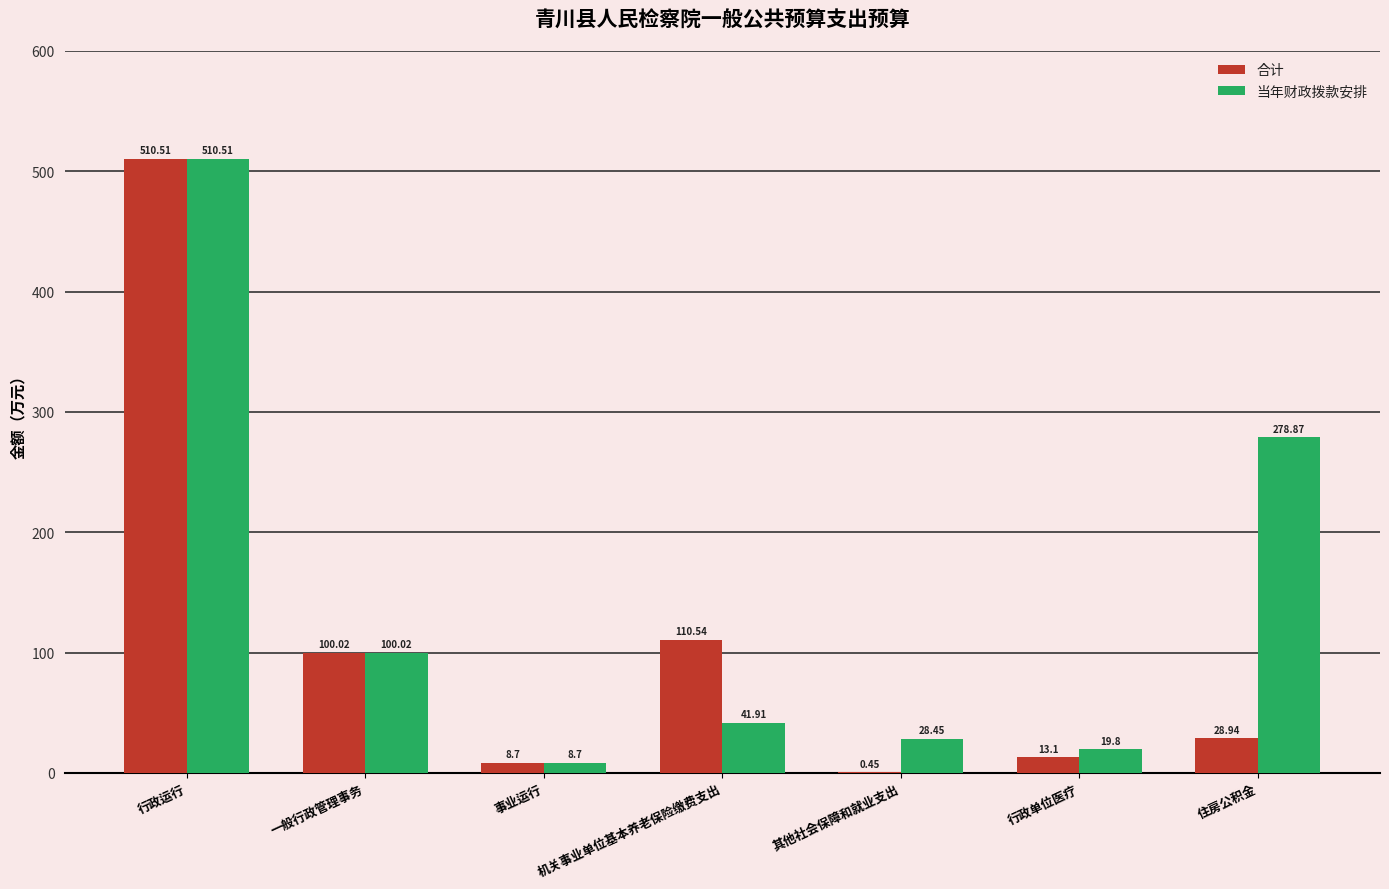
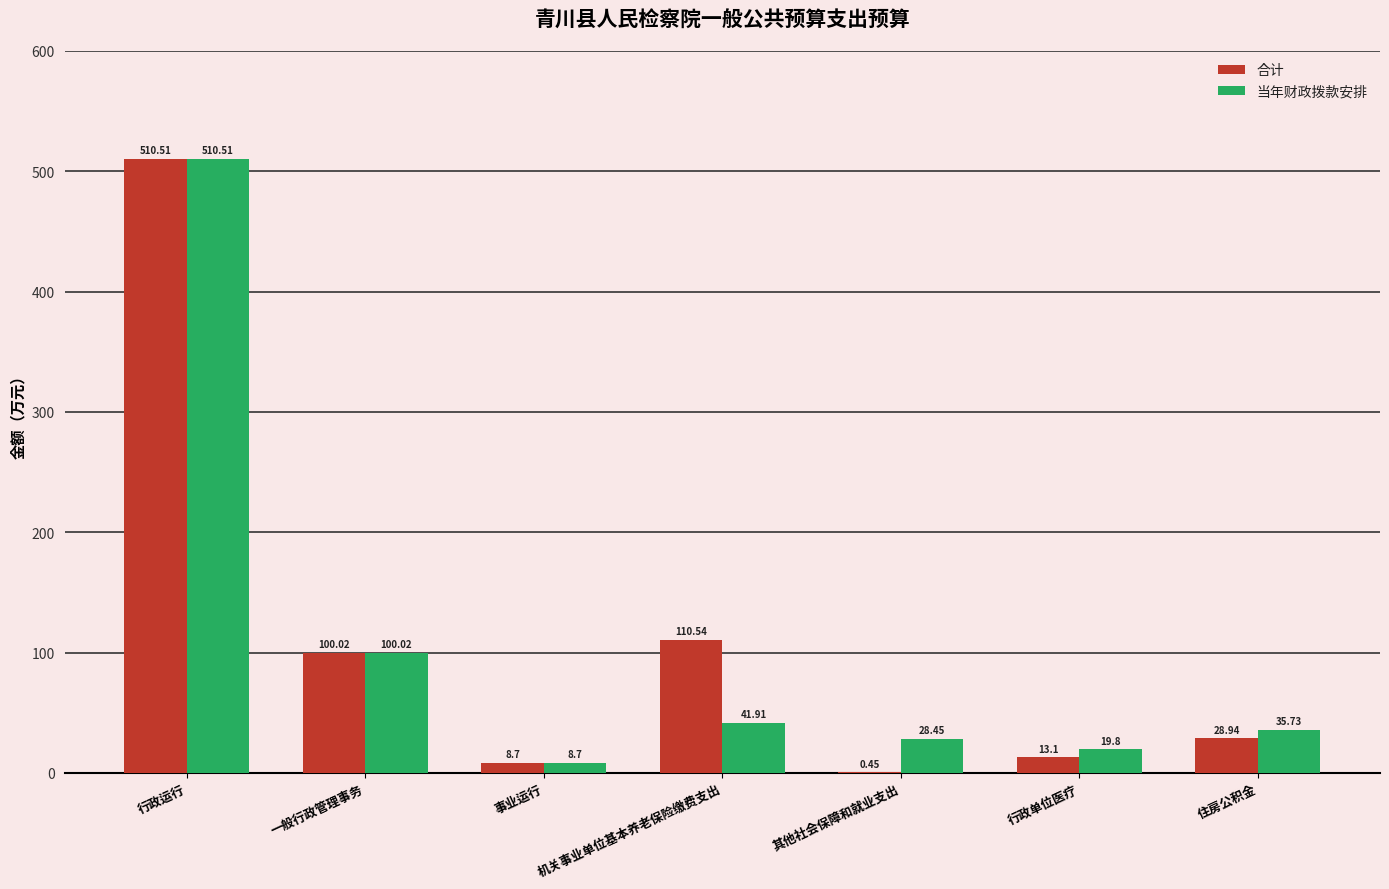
当年财政拨款安排, 住房公积金: 278.87 -> 35.73
